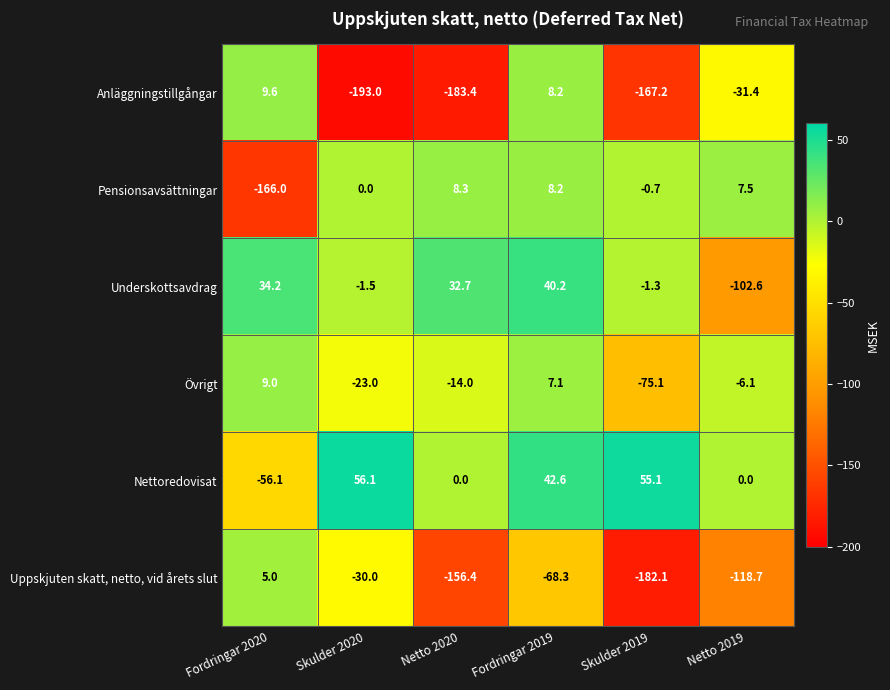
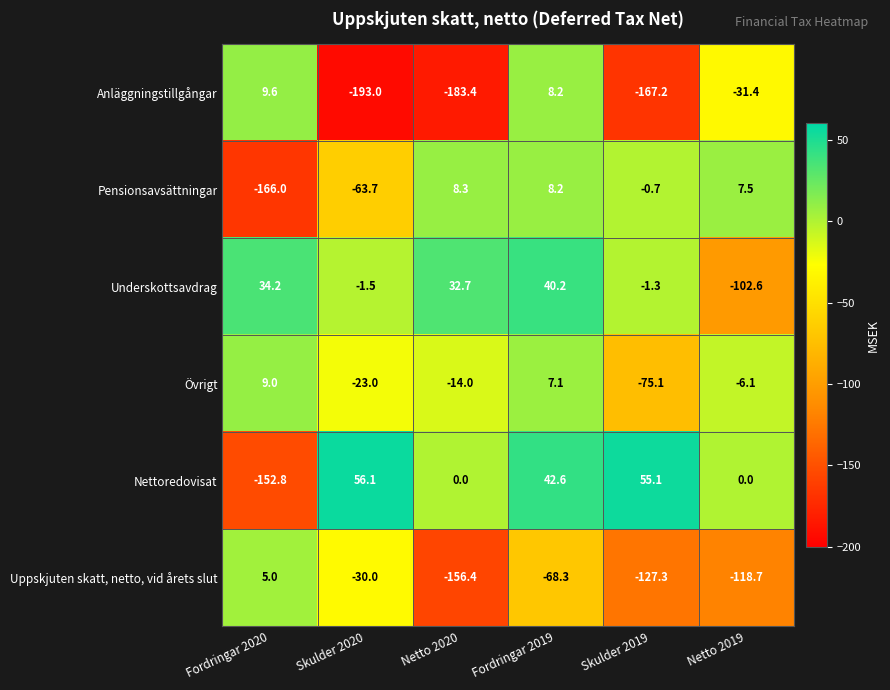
Pensionsavsättningar, Skulder 2020: 0.0 -> -63.7
Nettoredovisat, Fordringar 2020: -56.1 -> -152.8
Uppskjuten skatt, netto, vid årets slut, Skulder 2019: -182.1 -> -127.3
